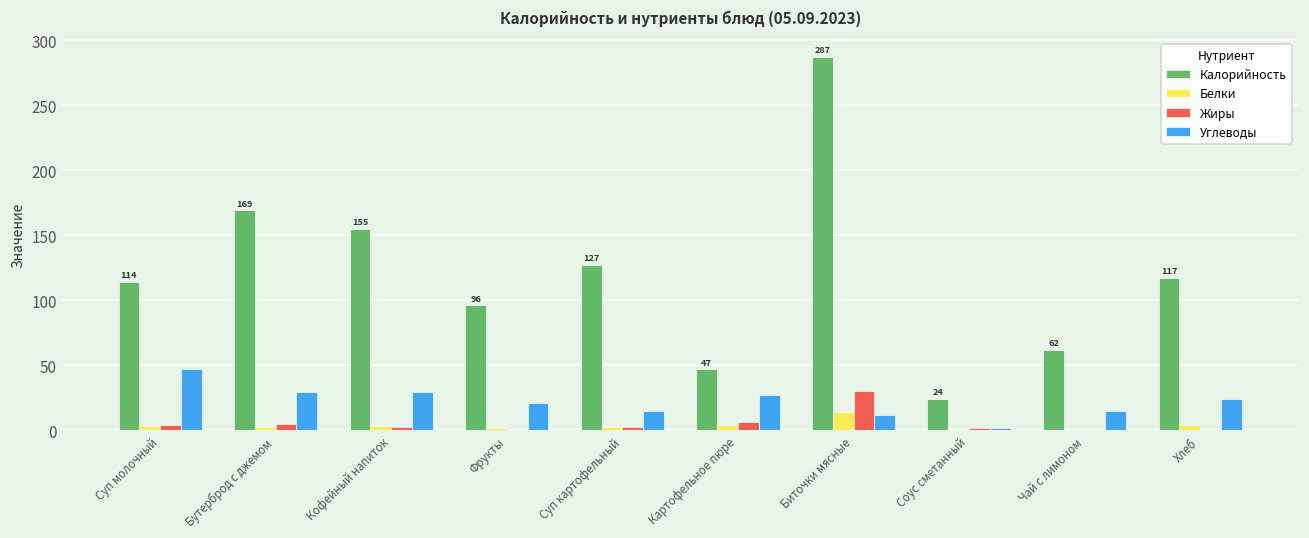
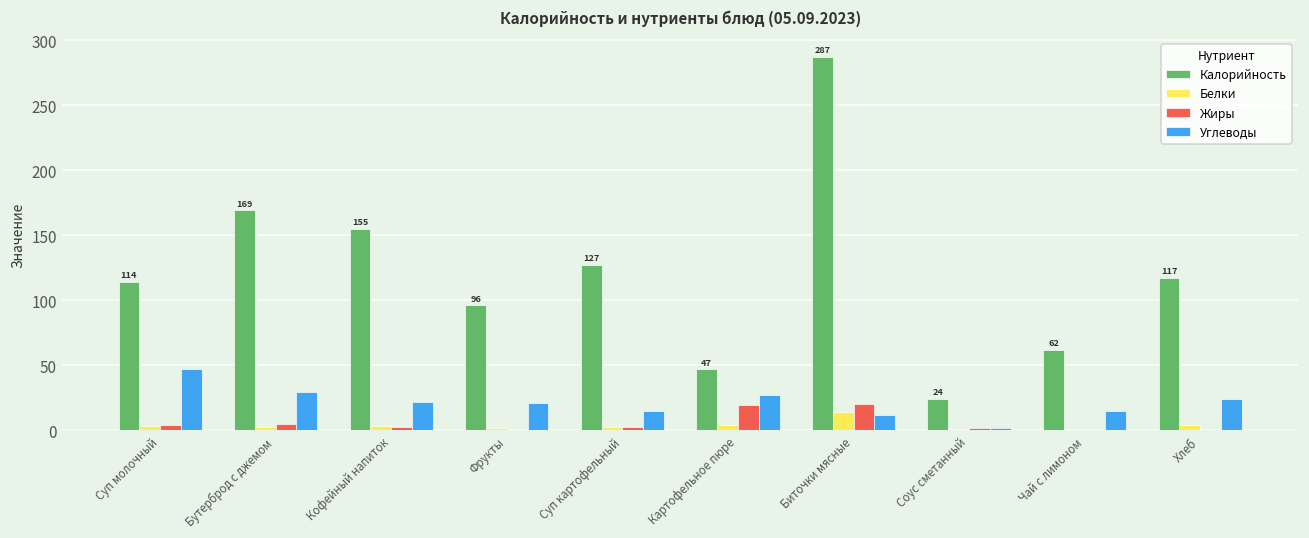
Углеводы, Кофейный напиток: 29 -> 22
Жиры, Картофельное пюре: 6 -> 20
Жиры, Биточки мясные: 30 -> 20
